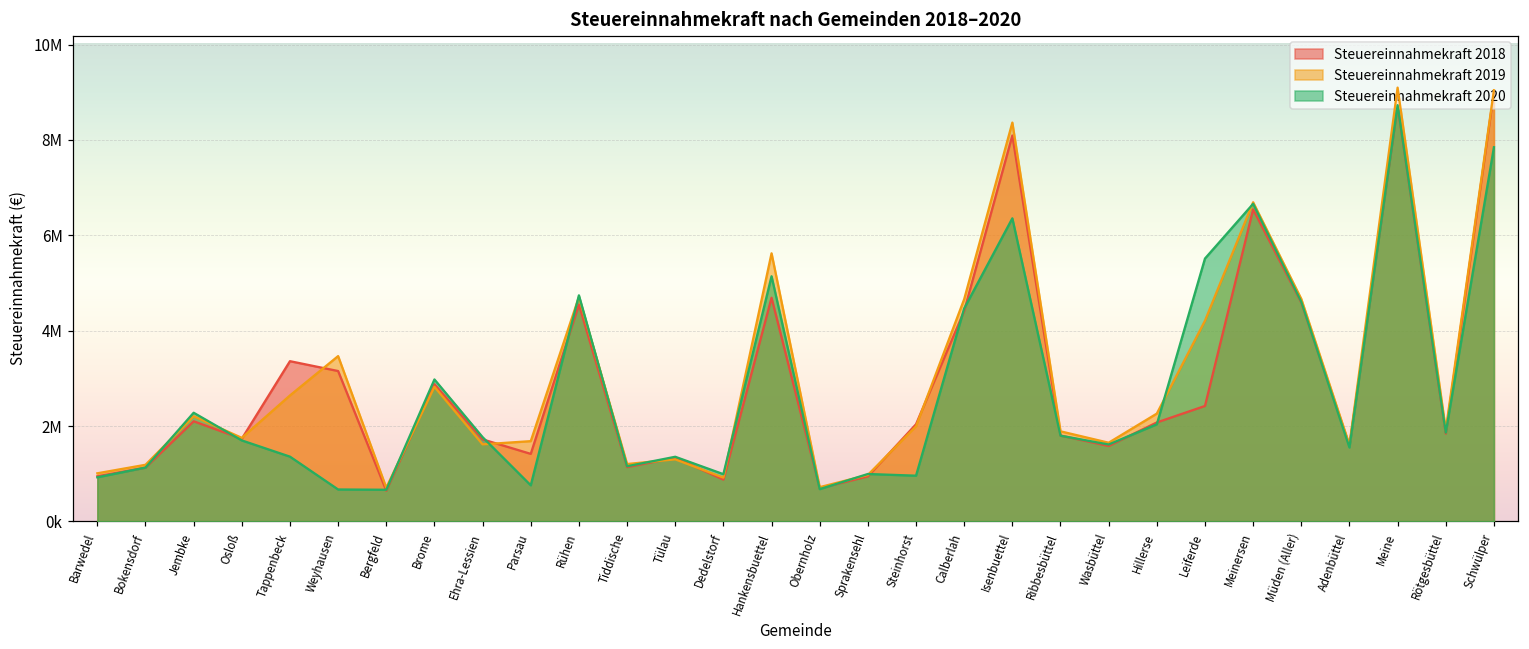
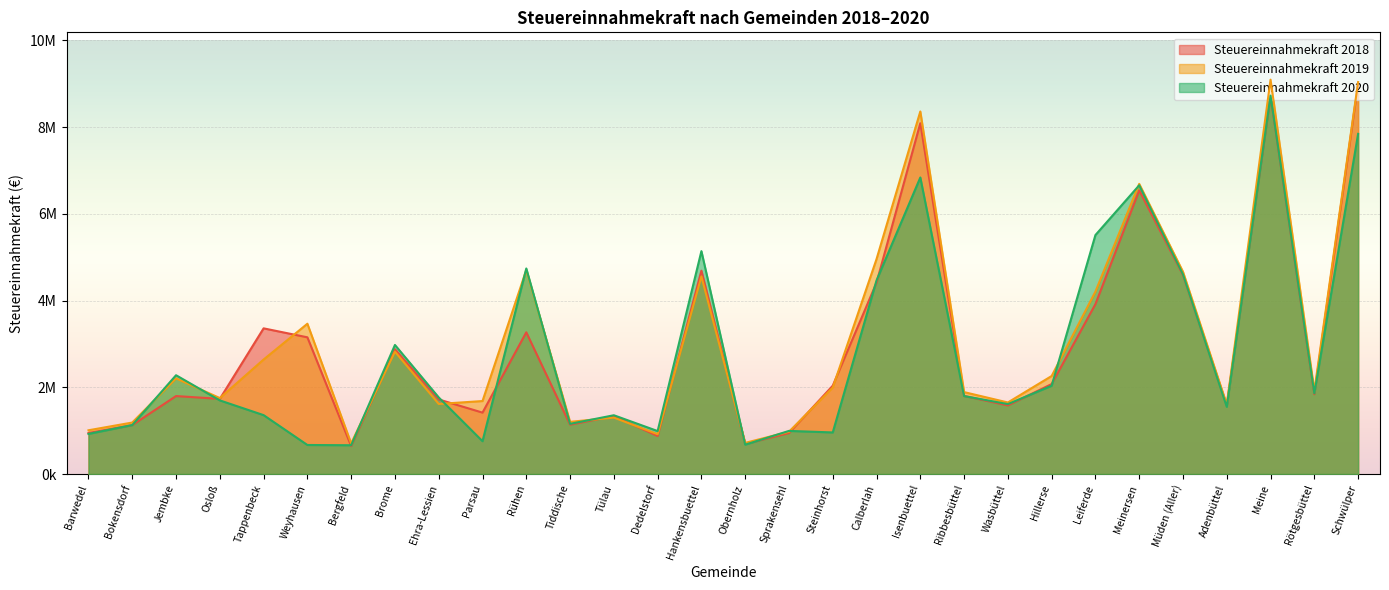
Steuereinnahmekraft 2018, Jembke: 2100000 -> 1800000
Steuereinnahmekraft 2018, Rühen: 4500000 -> 3300000
Steuereinnahmekraft 2019, Hankensbuettel: 5600000 -> 4600000
Steuereinnahmekraft 2019, Calberlah: 4700000 -> 5000000
Steuereinnahmekraft 2020, Isenbuettel: 6400000 -> 6800000
Steuereinnahmekraft 2018, Leiferde: 2400000 -> 3900000
